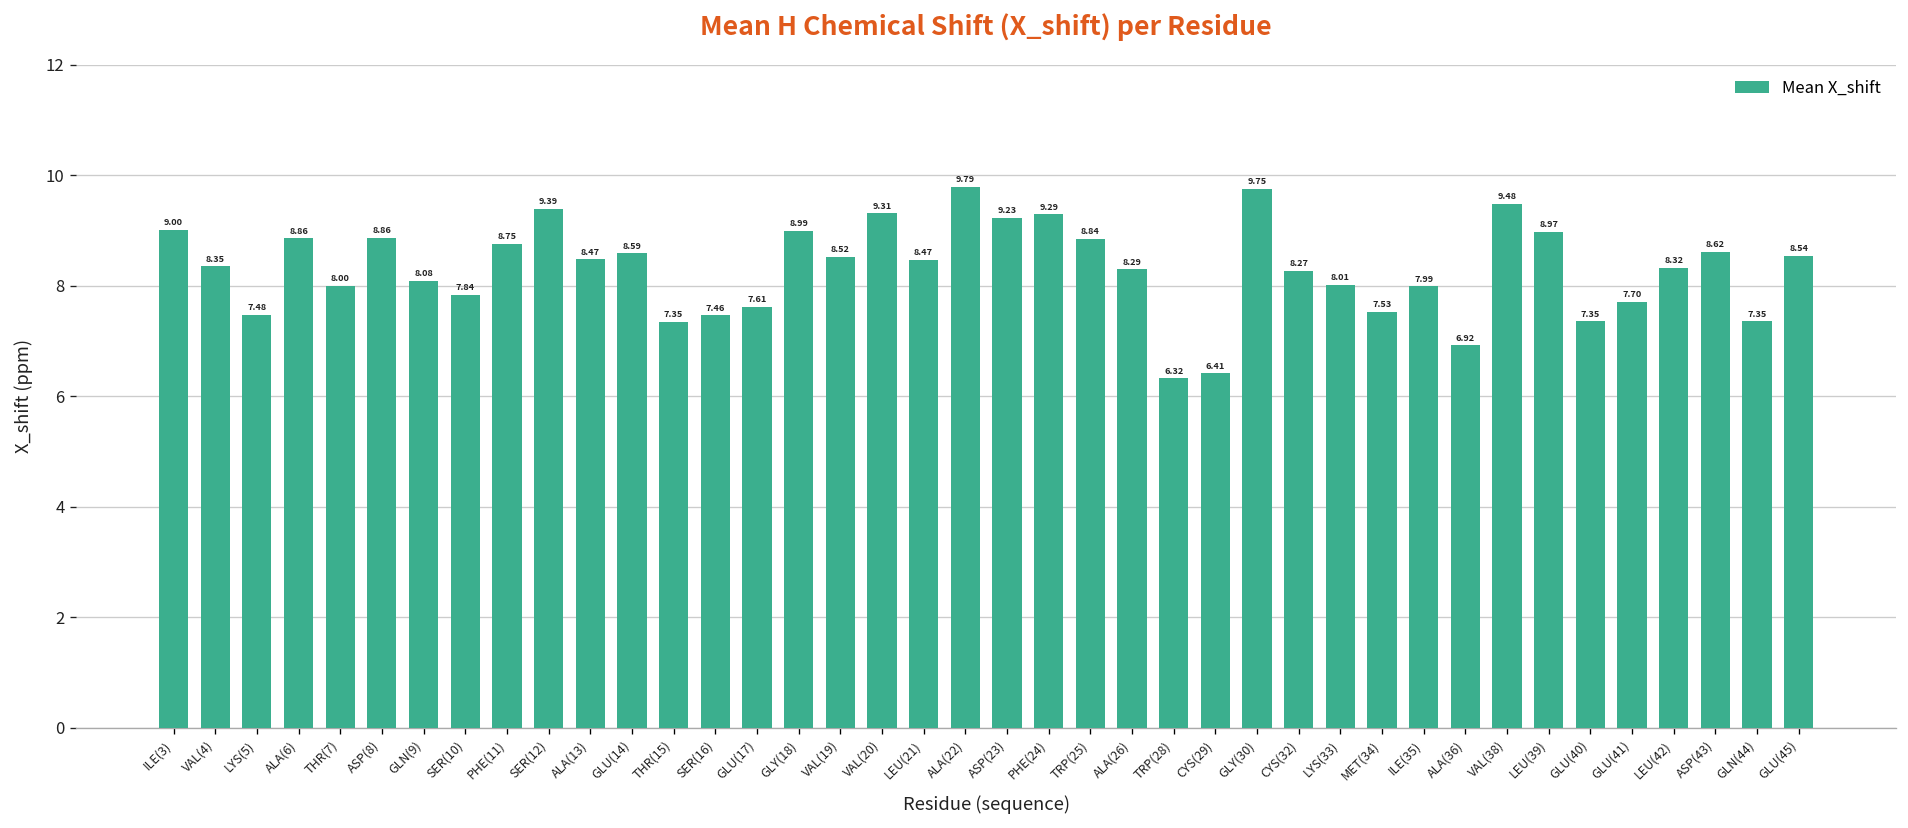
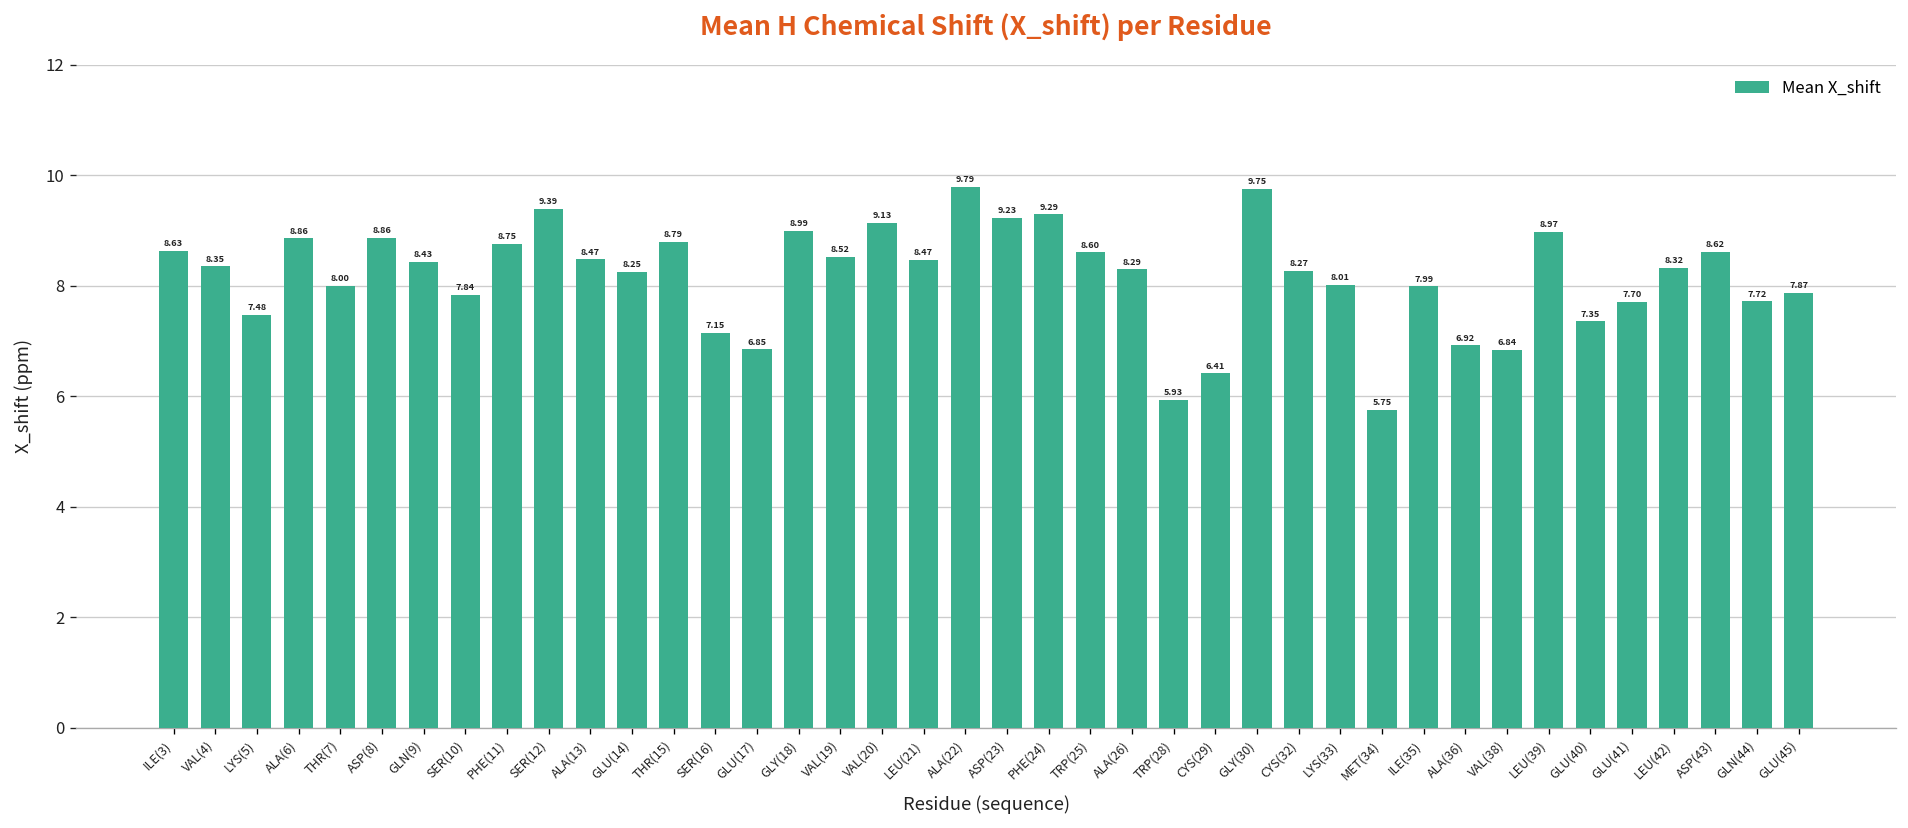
ILE(3): 9.00 -> 8.63
GLN(9): 8.08 -> 8.43
GLU(14): 8.59 -> 8.25
THR(15): 7.35 -> 8.79
SER(16): 7.46 -> 7.15
GLU(17): 7.61 -> 6.85
VAL(20): 9.31 -> 9.13
TRP(25): 8.84 -> 8.60
TRP(28): 6.32 -> 5.93
MET(34): 7.53 -> 5.75
VAL(38): 9.48 -> 6.84
GLN(44): 7.35 -> 7.72
GLU(45): 8.54 -> 7.87
